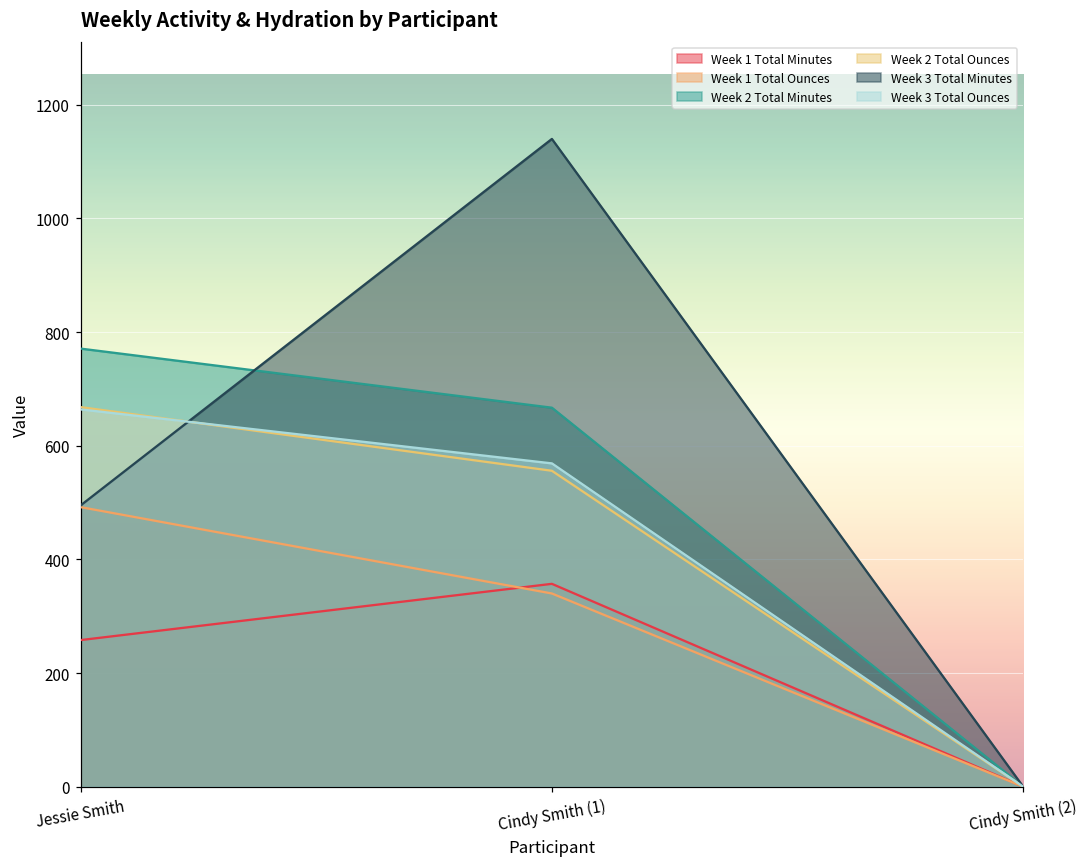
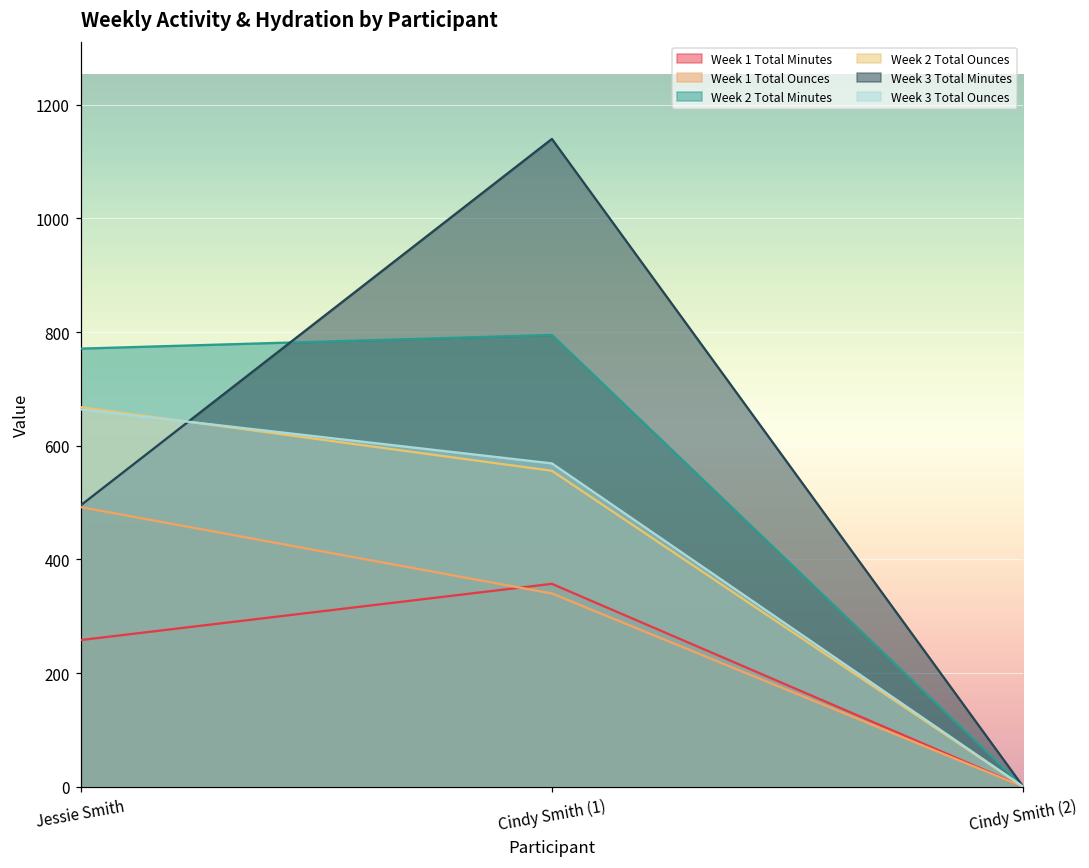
Week 2 Total Minutes, Cindy Smith (1): 670 -> 800
